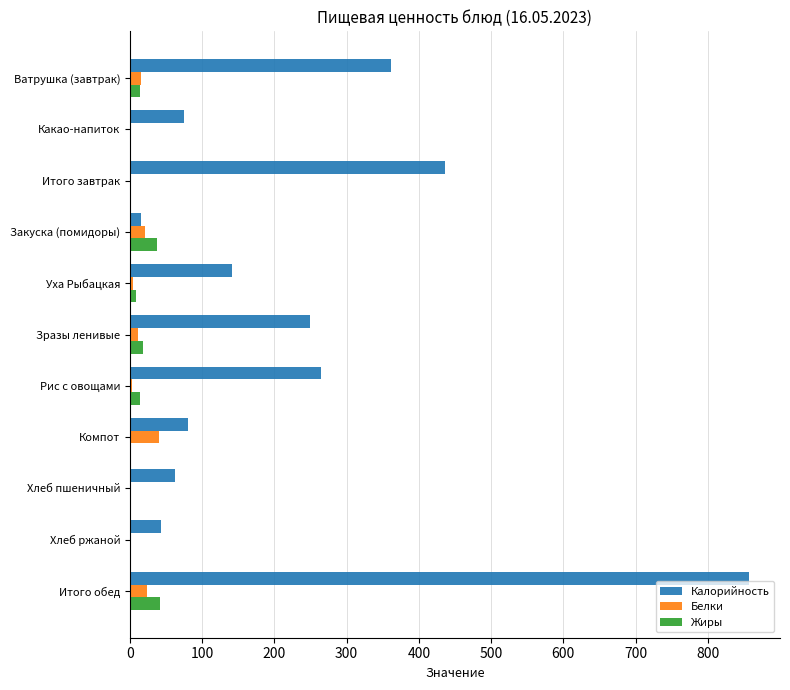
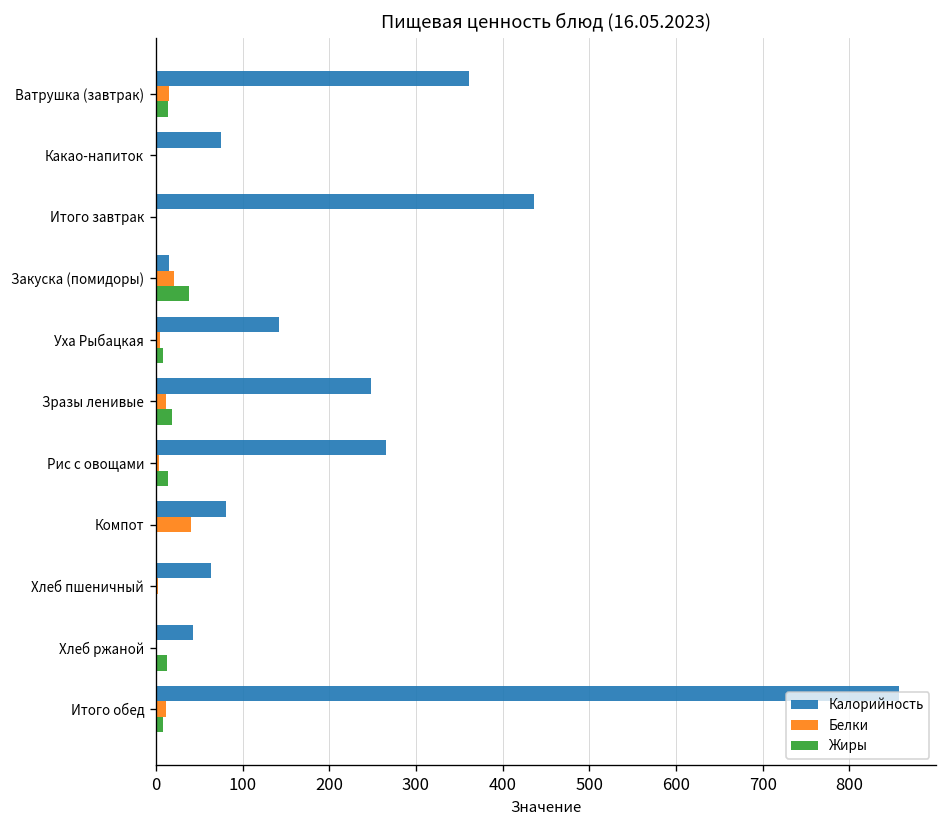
Жиры, Хлеб ржаной: 0 -> 10
Белки, Итого обед: 20 -> 10
Жиры, Итого обед: 40 -> 10
